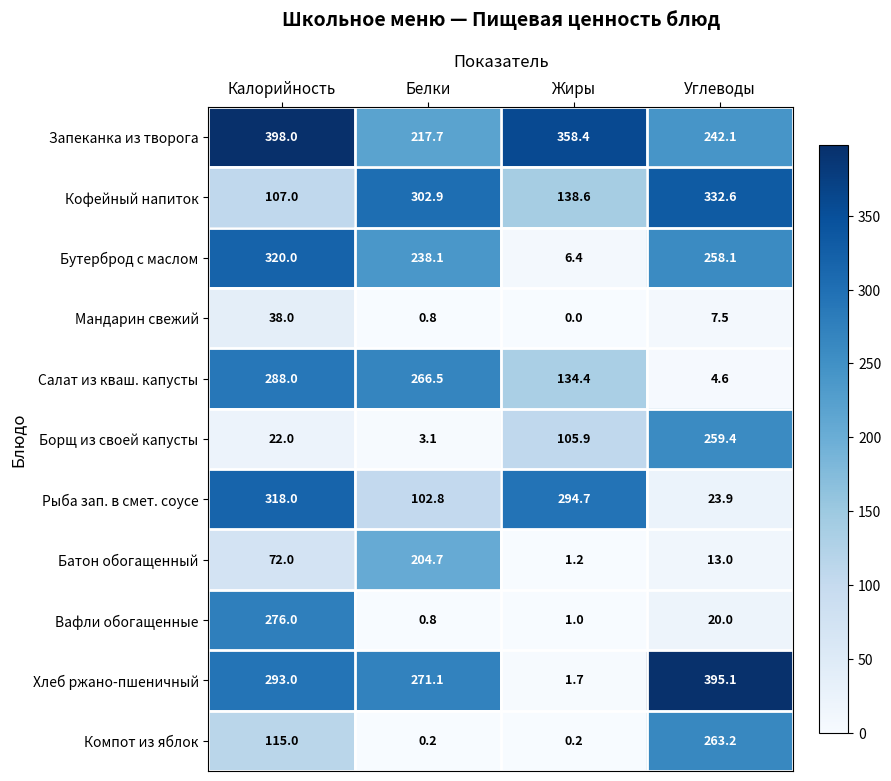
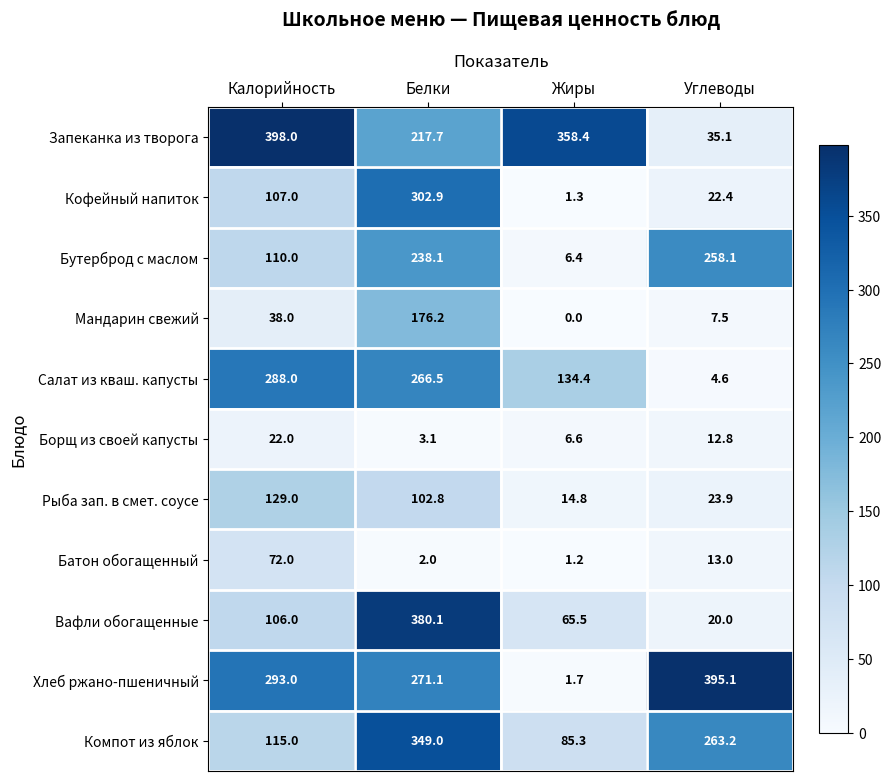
Запеканка из творога, Углеводы: 242.1 -> 35.1
Кофейный напиток, Жиры: 138.6 -> 1.3
Кофейный напиток, Углеводы: 332.6 -> 22.4
Бутерброд с маслом, Калорийность: 320.0 -> 110.0
Мандарин свежий, Белки: 0.8 -> 176.2
Борщ из своей капусты, Жиры: 105.9 -> 6.6
Борщ из своей капусты, Углеводы: 259.4 -> 12.8
Рыба зап. в смет. соусе, Калорийность: 318.0 -> 129.0
Рыба зап. в смет. соусе, Жиры: 294.7 -> 14.8
Батон обогащенный, Белки: 204.7 -> 2.0
Вафли обогащенные, Калорийность: 276.0 -> 106.0
Вафли обогащенные, Белки: 0.8 -> 380.1
Вафли обогащенные, Жиры: 1.0 -> 65.5
Компот из яблок, Белки: 0.2 -> 349.0
Компот из яблок, Жиры: 0.2 -> 85.3
